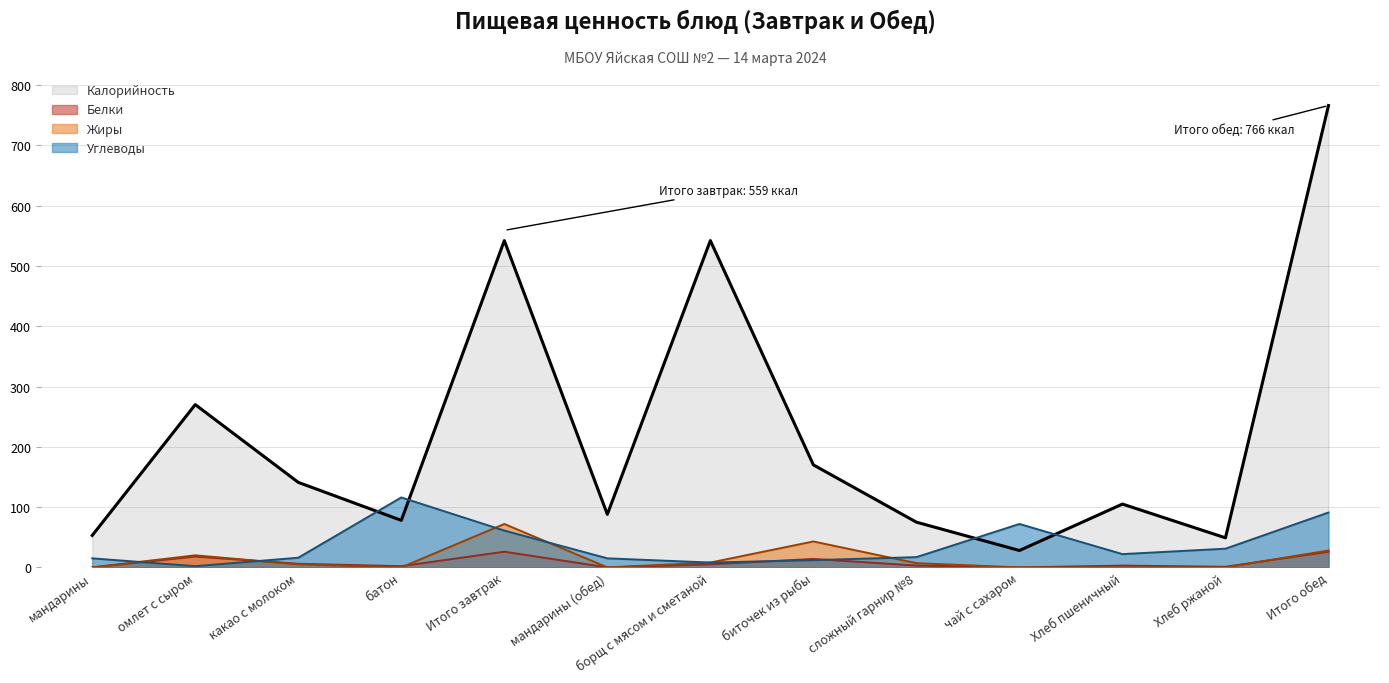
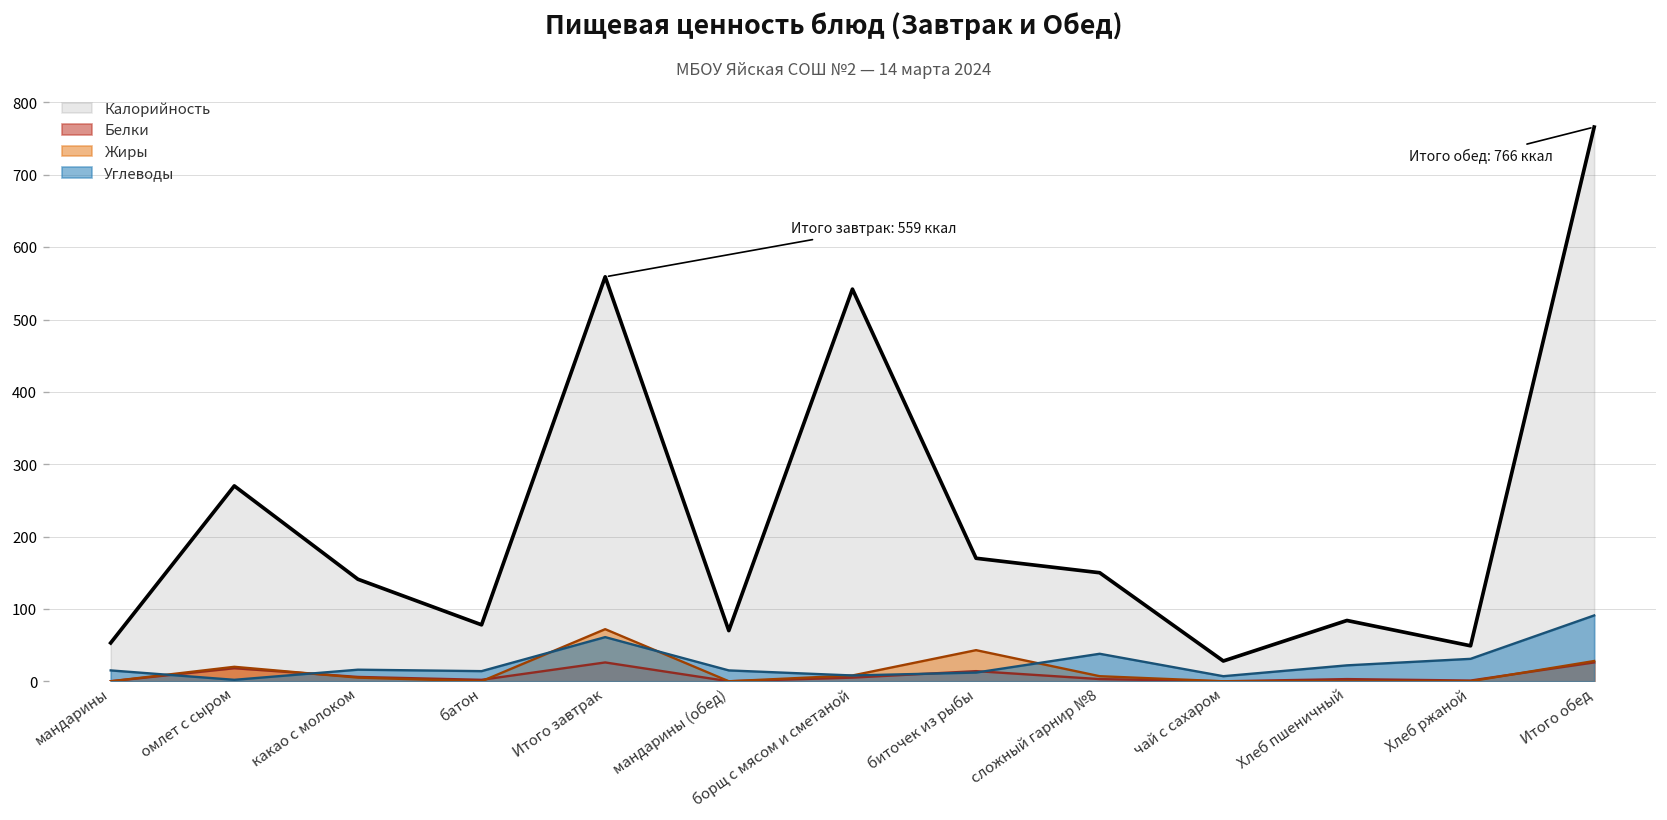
Углеводы, батон: 120 -> 10
Калорийность, Итого завтрак: 540 -> 560
Калорийность, мандарины (обед): 90 -> 70
Калорийность, сложный гарнир №8: 80 -> 150
Углеводы, сложный гарнир №8: 20 -> 40
Углеводы, чай с сахаром: 70 -> 10
Калорийность, Хлеб пшеничный: 110 -> 80
